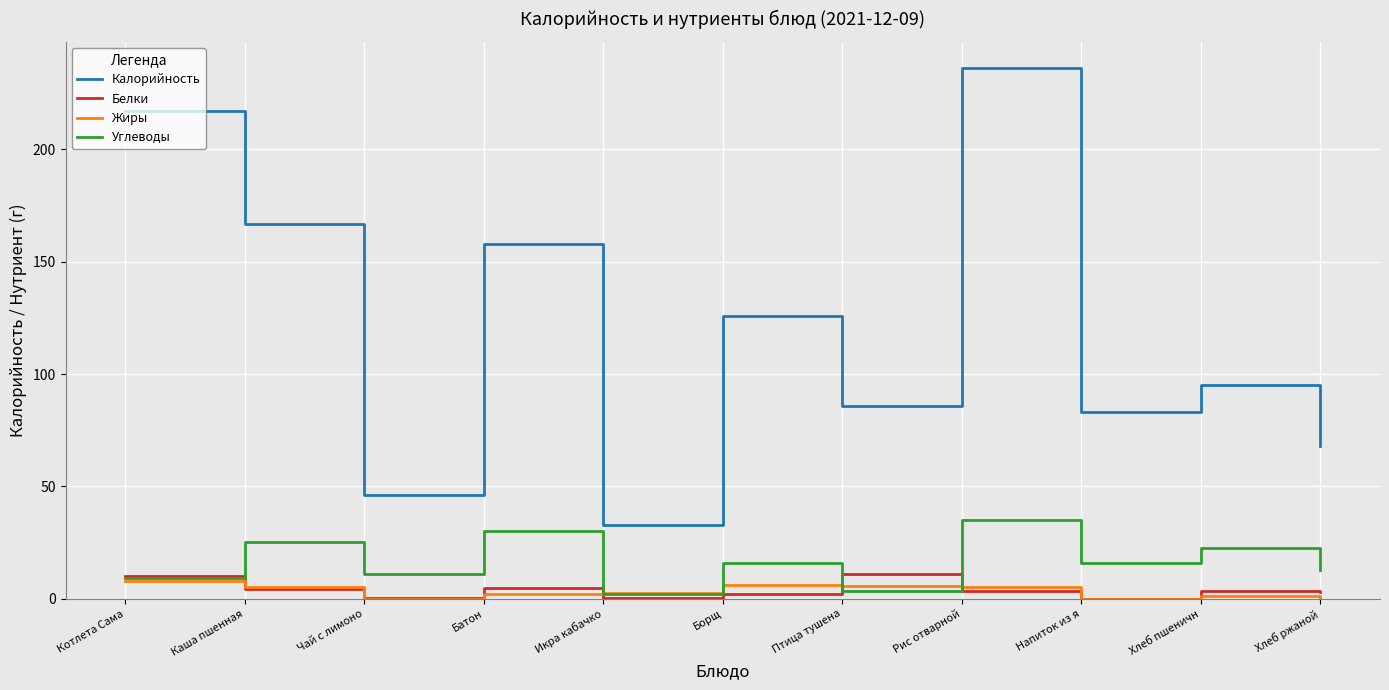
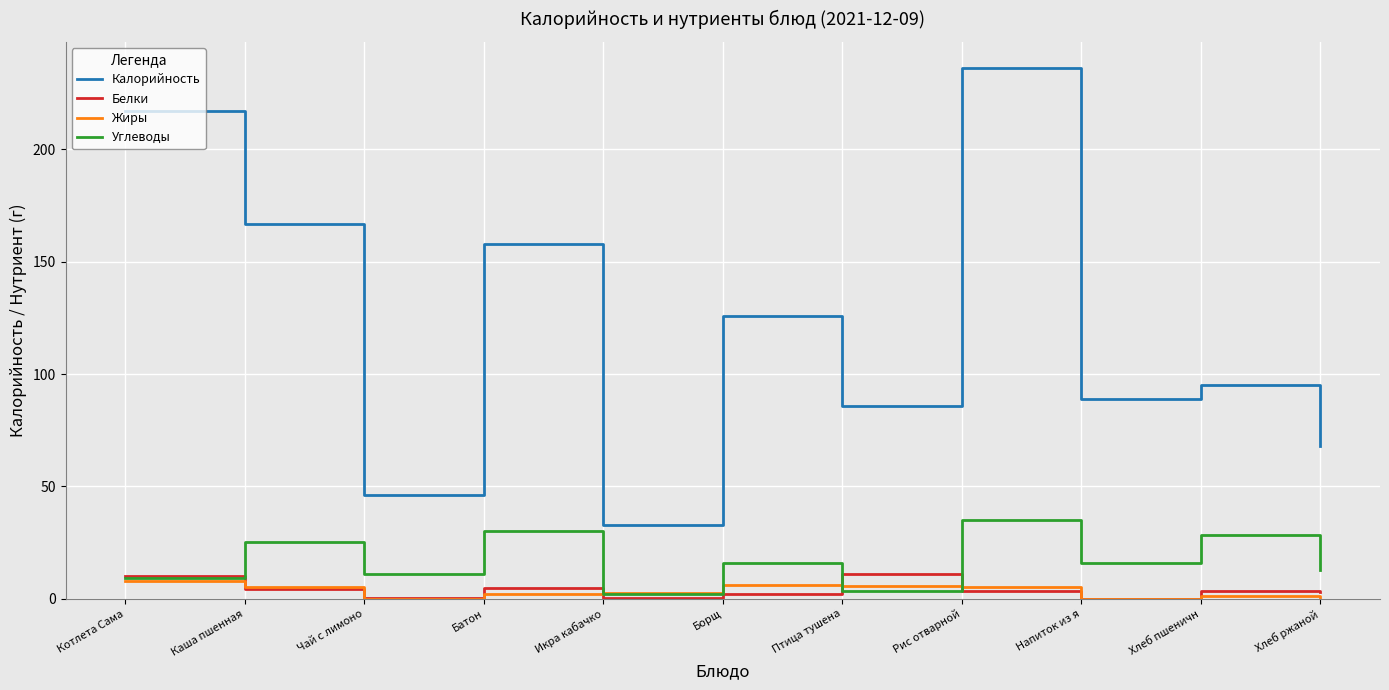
Калорийность, Напиток из я: 83 -> 89
Углеводы, Хлеб пшеничн: 22 -> 28
